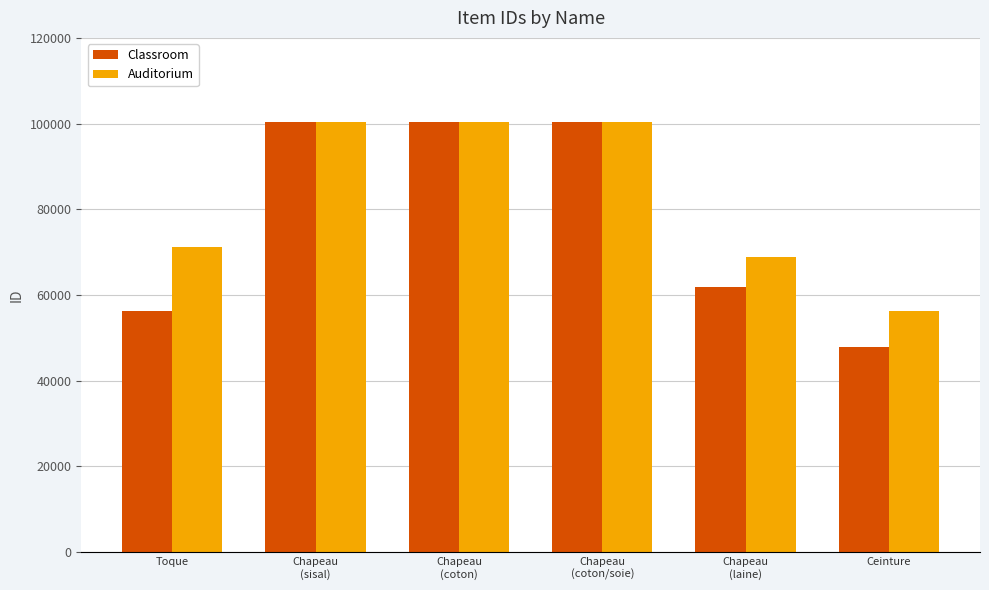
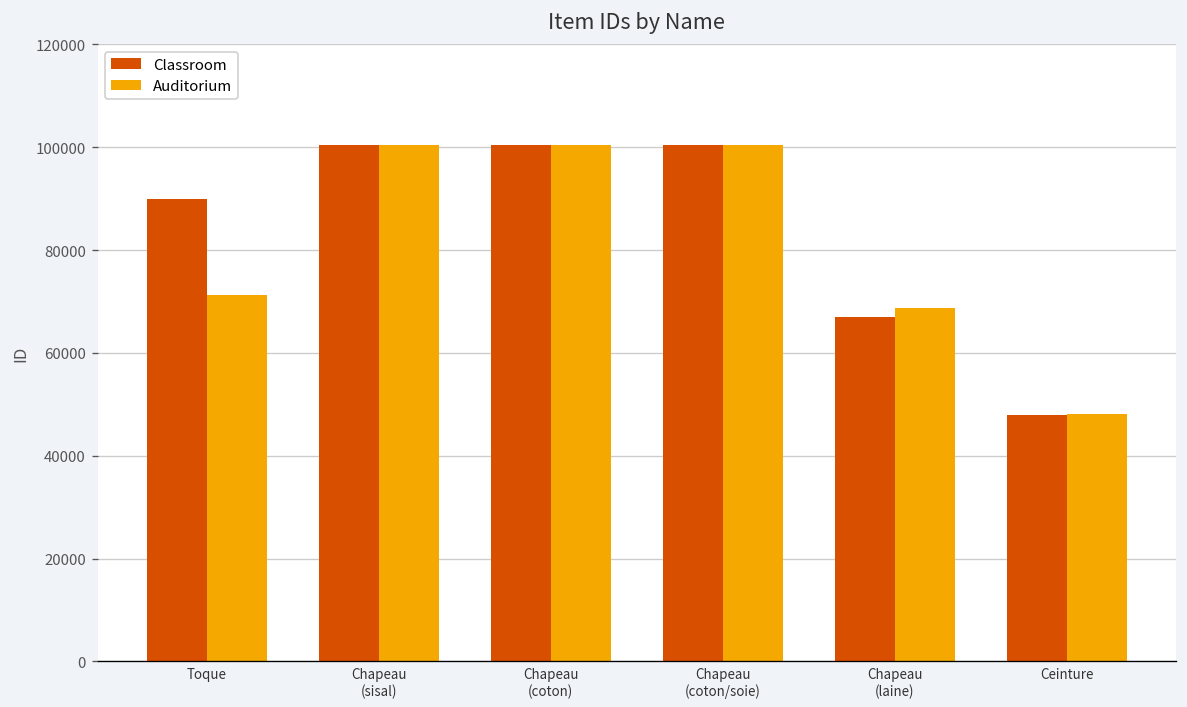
Classroom, Toque: 56000 -> 90000
Classroom, Chapeau (laine): 62000 -> 67000
Auditorium, Ceinture: 56000 -> 48000
